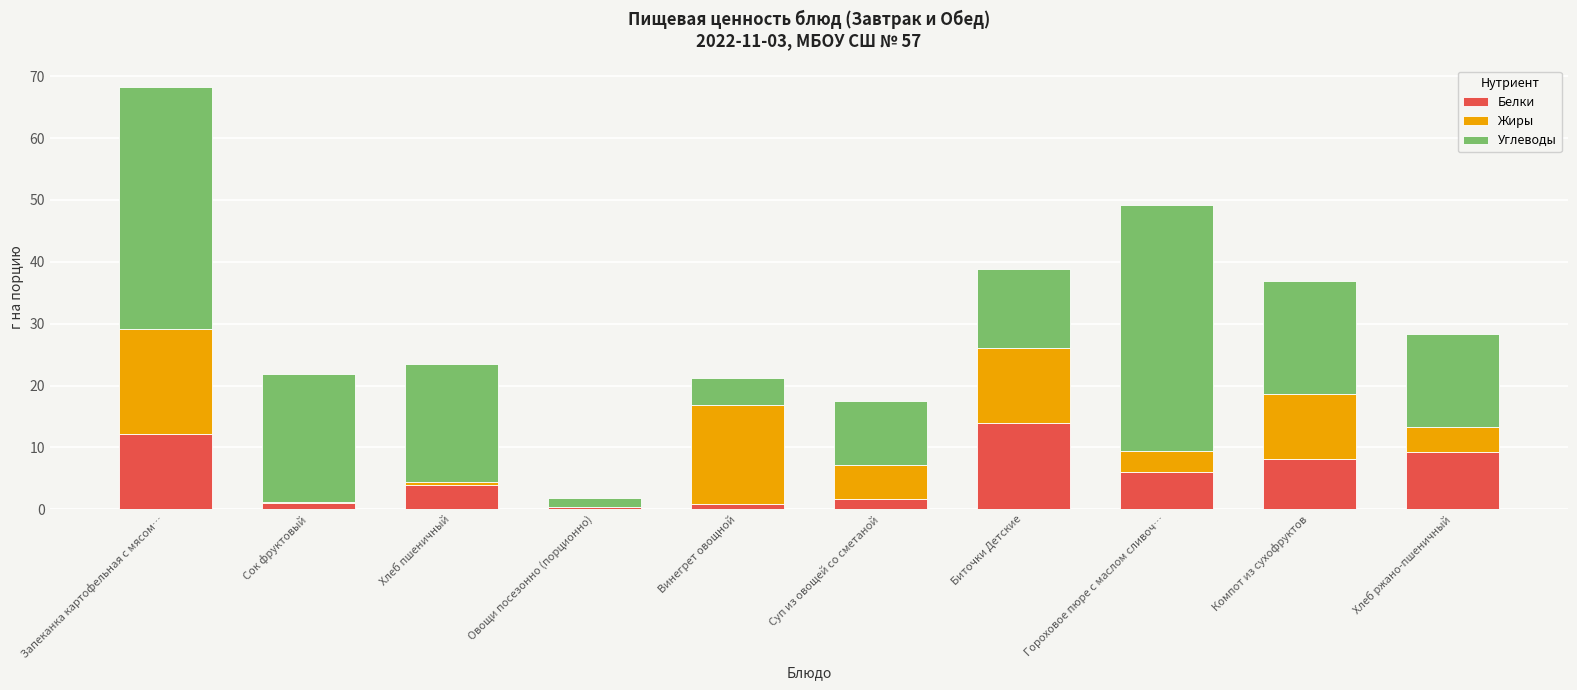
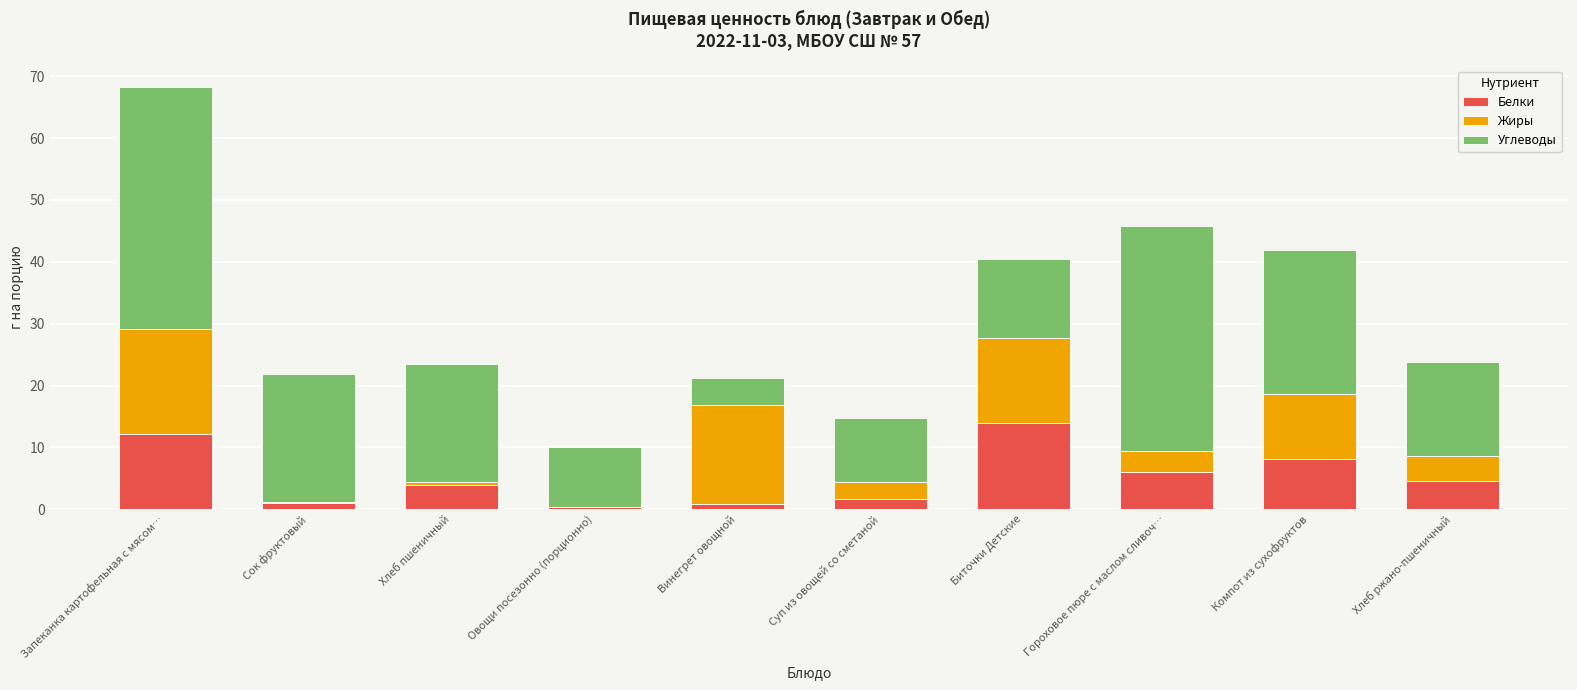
Углеводы, Овощи посезонно (порционно): 1 -> 10
Жиры, Суп из овощей со сметаной: 5 -> 3
Жиры, Биточки Детские: 12 -> 14
Углеводы, Гороховое пюре с маслом сливоч…: 40 -> 36
Углеводы, Компот из сухофруктов: 18 -> 23
Белки, Хлеб ржано-пшеничный: 9 -> 5
